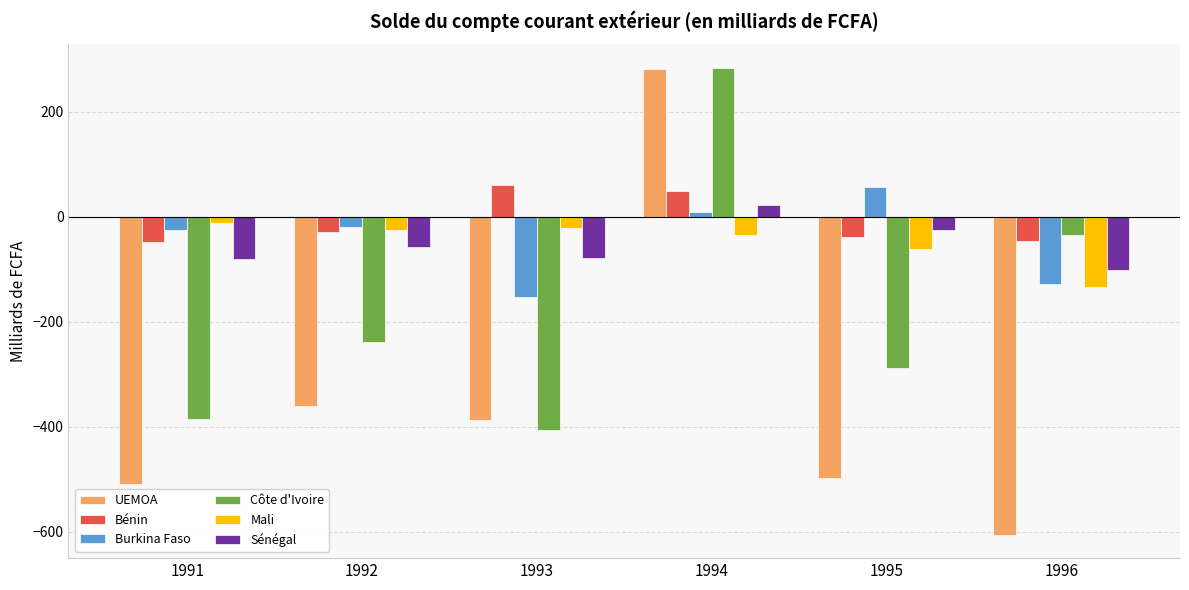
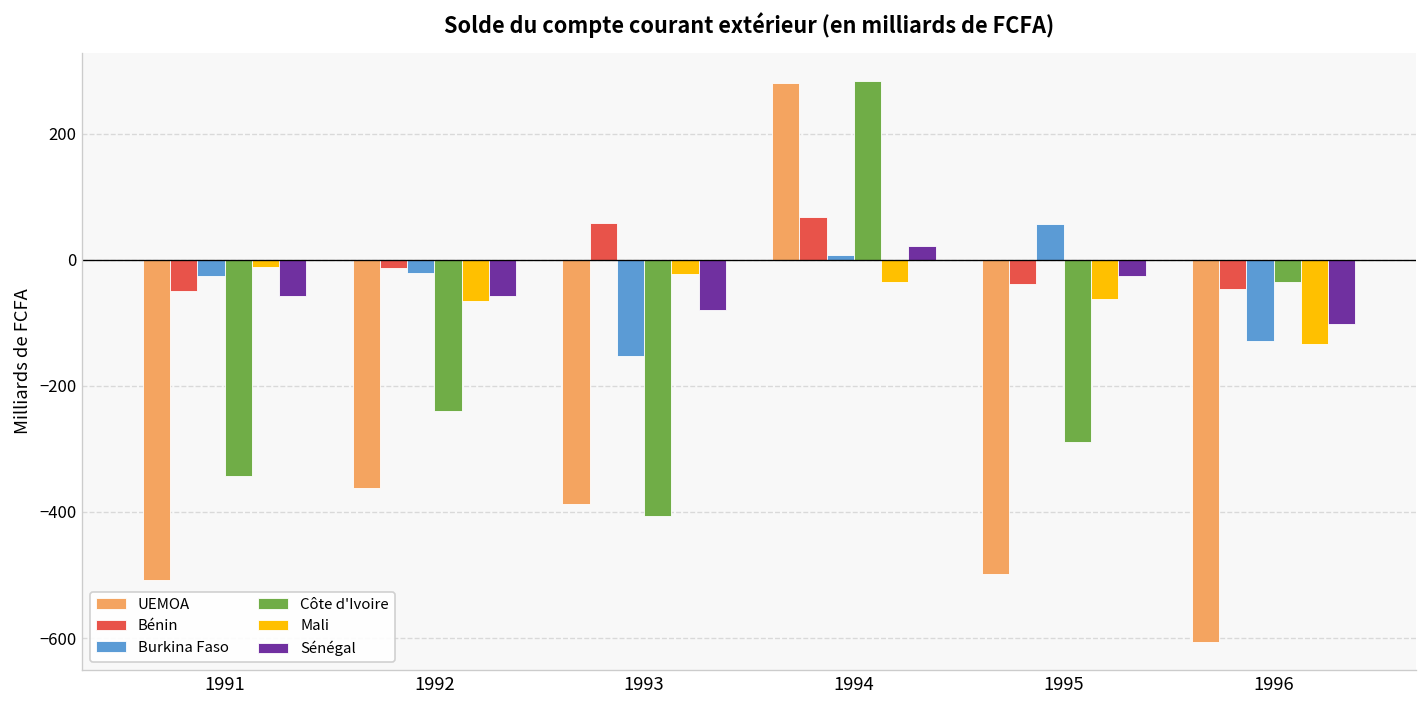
Côte d'Ivoire, 1991: -390 -> -340
Sénégal, 1991: -80 -> -60
Bénin, 1992: -30 -> -10
Mali, 1992: -30 -> -70
Bénin, 1994: 50 -> 70
